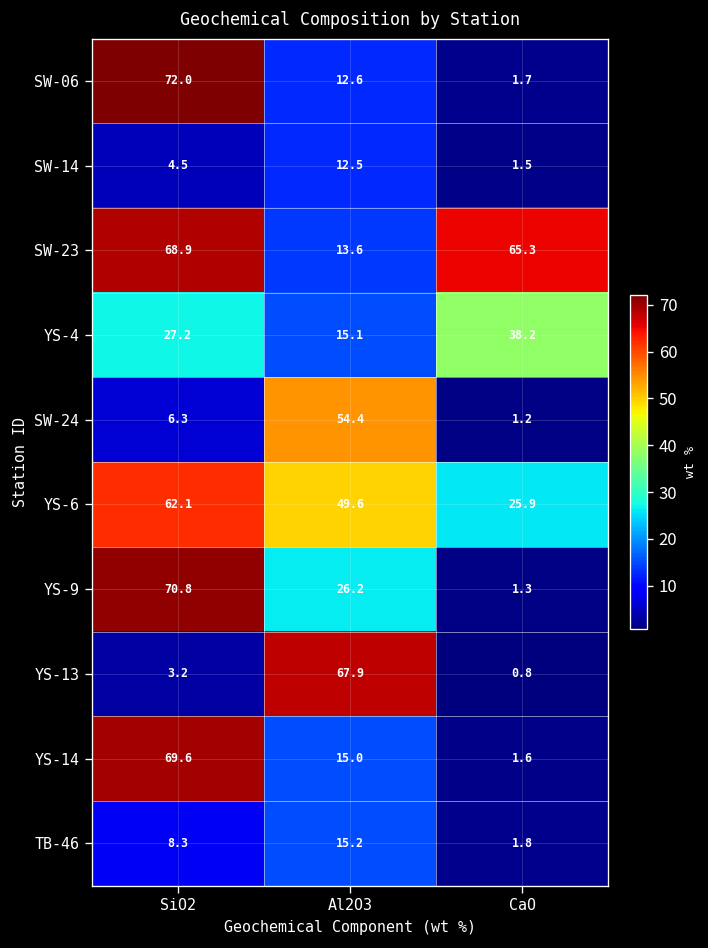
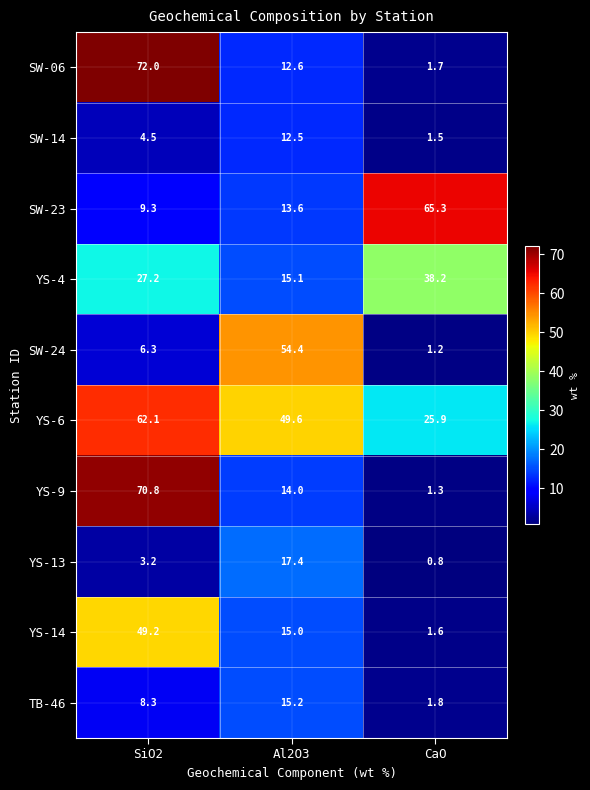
SW-23, SiO2: 68.9 -> 9.3
YS-9, Al2O3: 26.2 -> 14.0
YS-13, Al2O3: 67.9 -> 17.4
YS-14, SiO2: 69.6 -> 49.2
